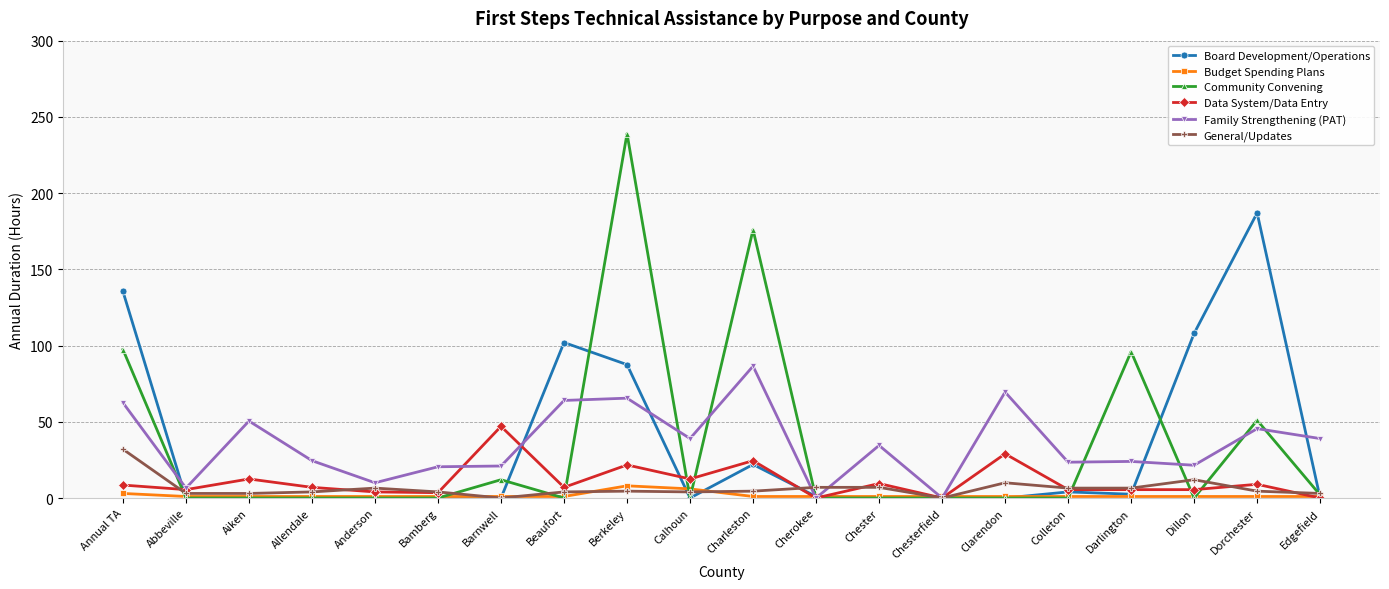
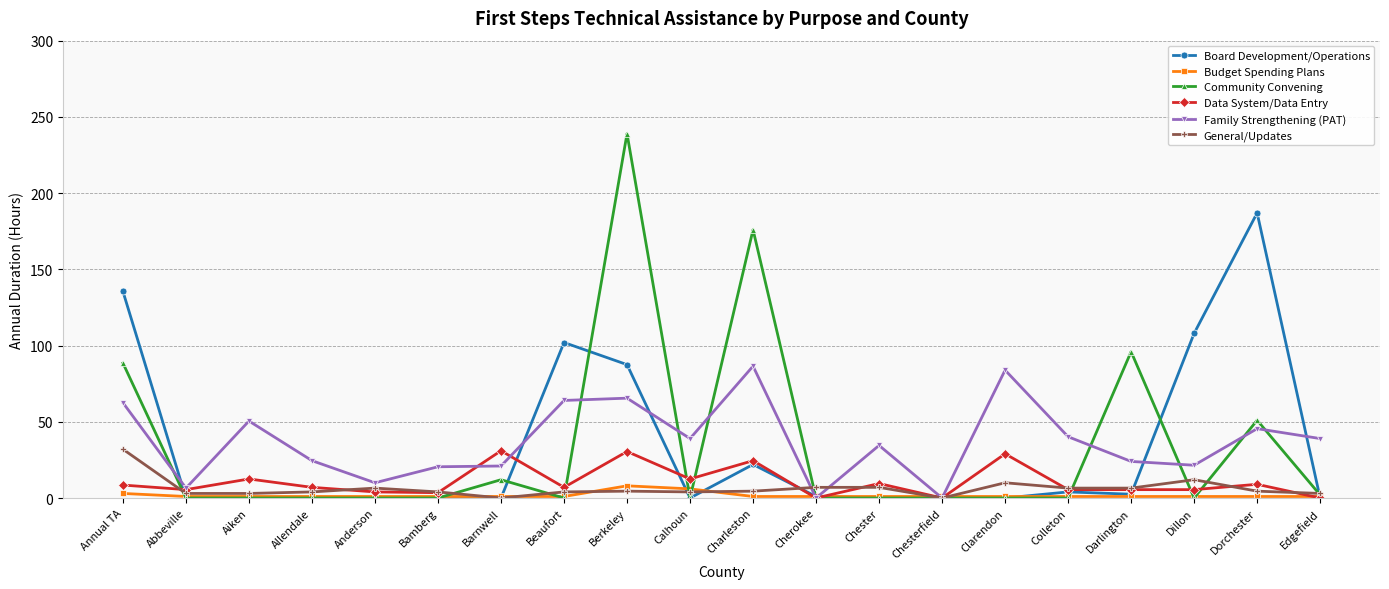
Community Convening, Annual TA: 97 -> 89
Data System/Data Entry, Barnwell: 47 -> 31
Data System/Data Entry, Berkeley: 22 -> 31
Family Strengthening (PAT), Clarendon: 70 -> 84
Family Strengthening (PAT), Colleton: 24 -> 40
